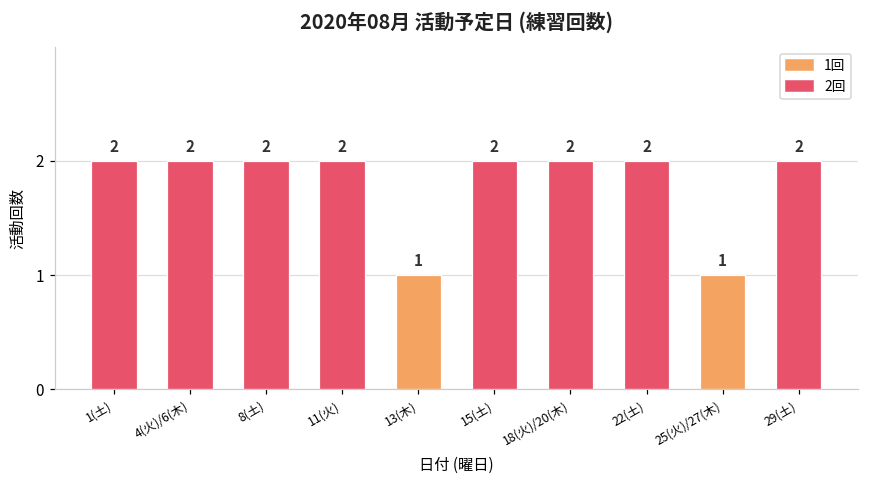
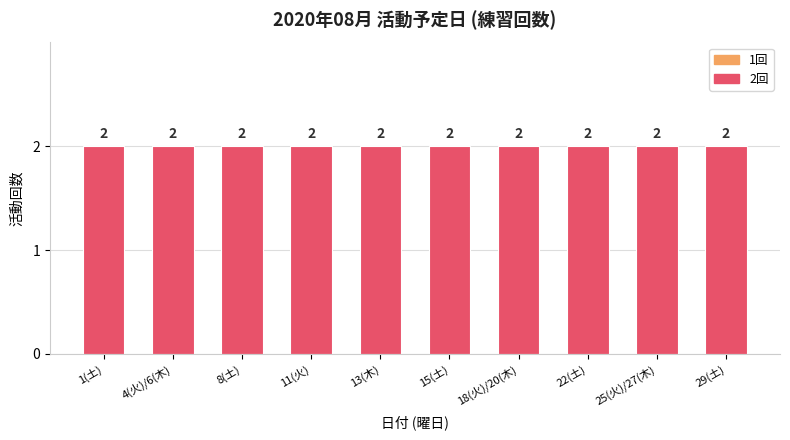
13(木): 1 -> 2
25(火)/27(木): 1 -> 2
